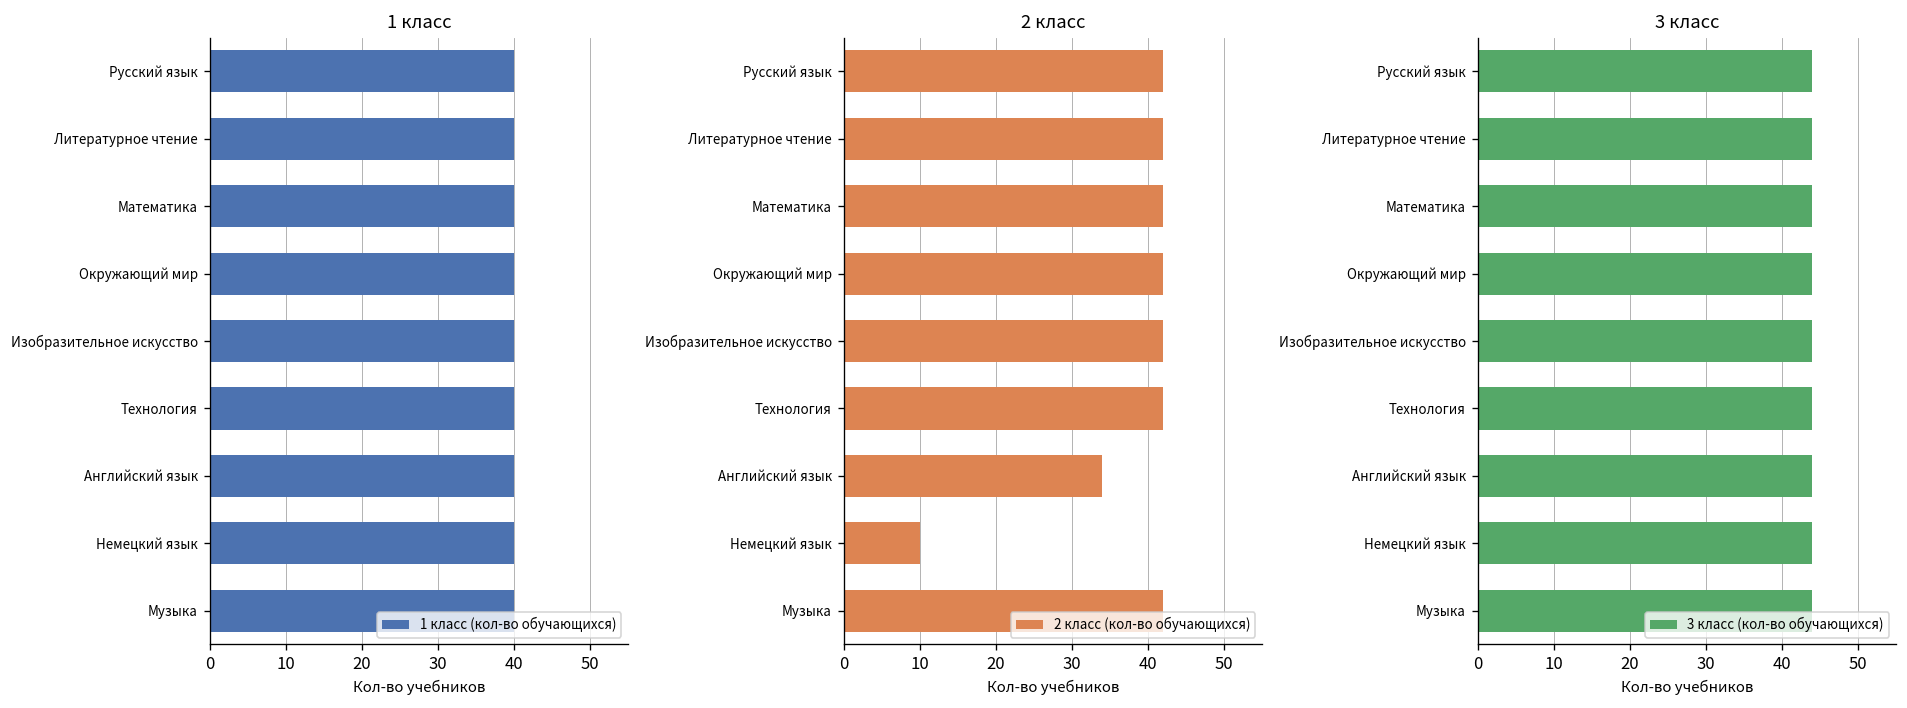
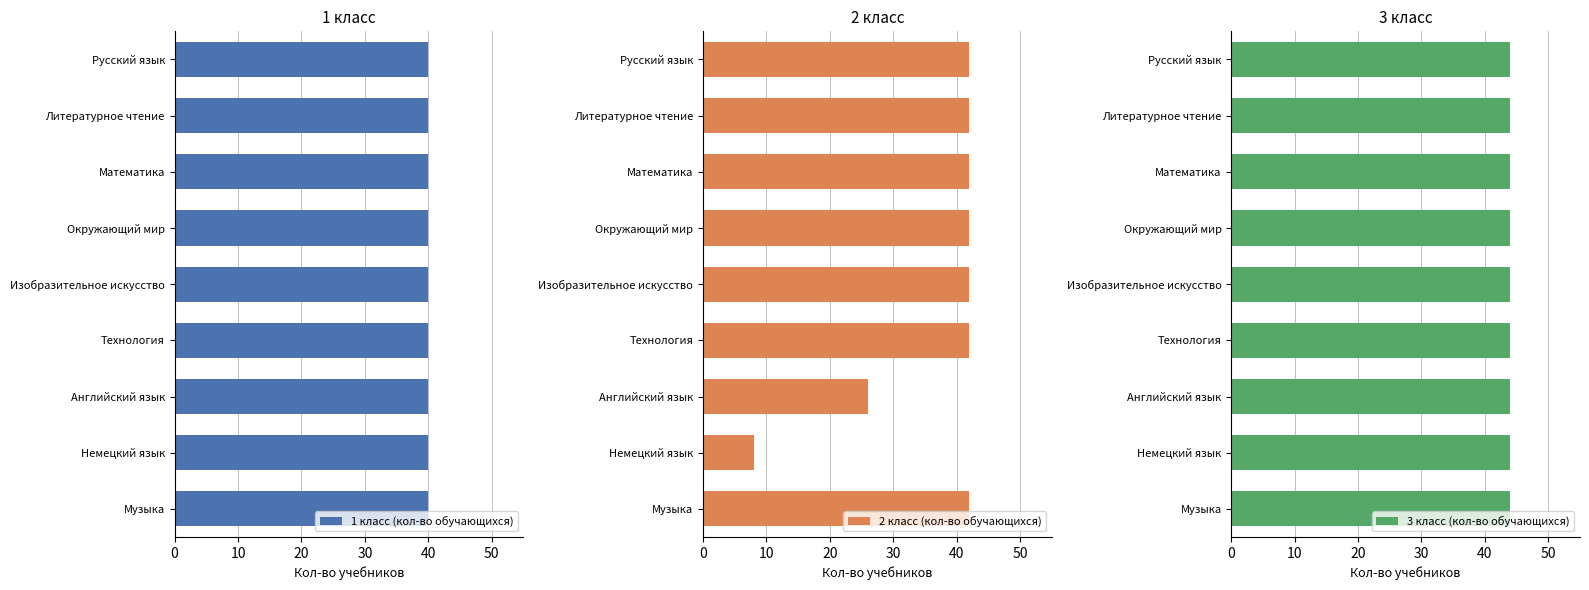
2 класс, Английский язык: 34 -> 26
2 класс, Немецкий язык: 10 -> 8
